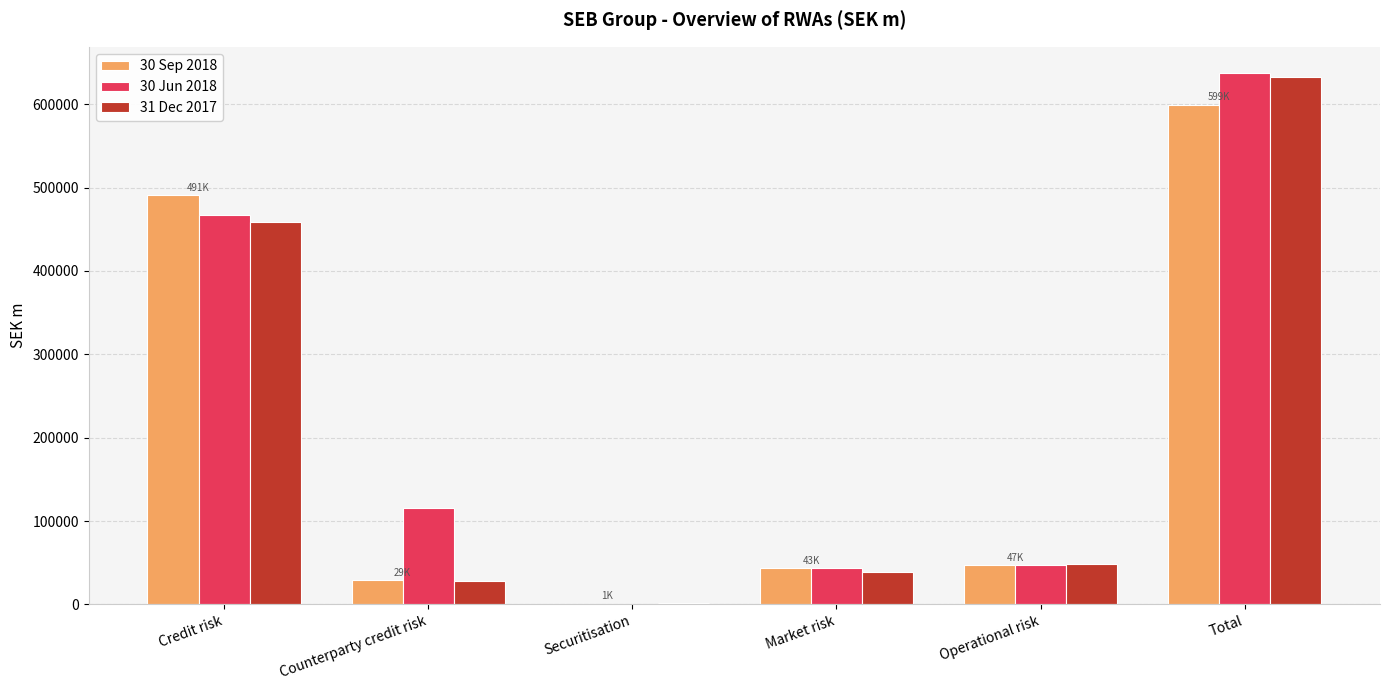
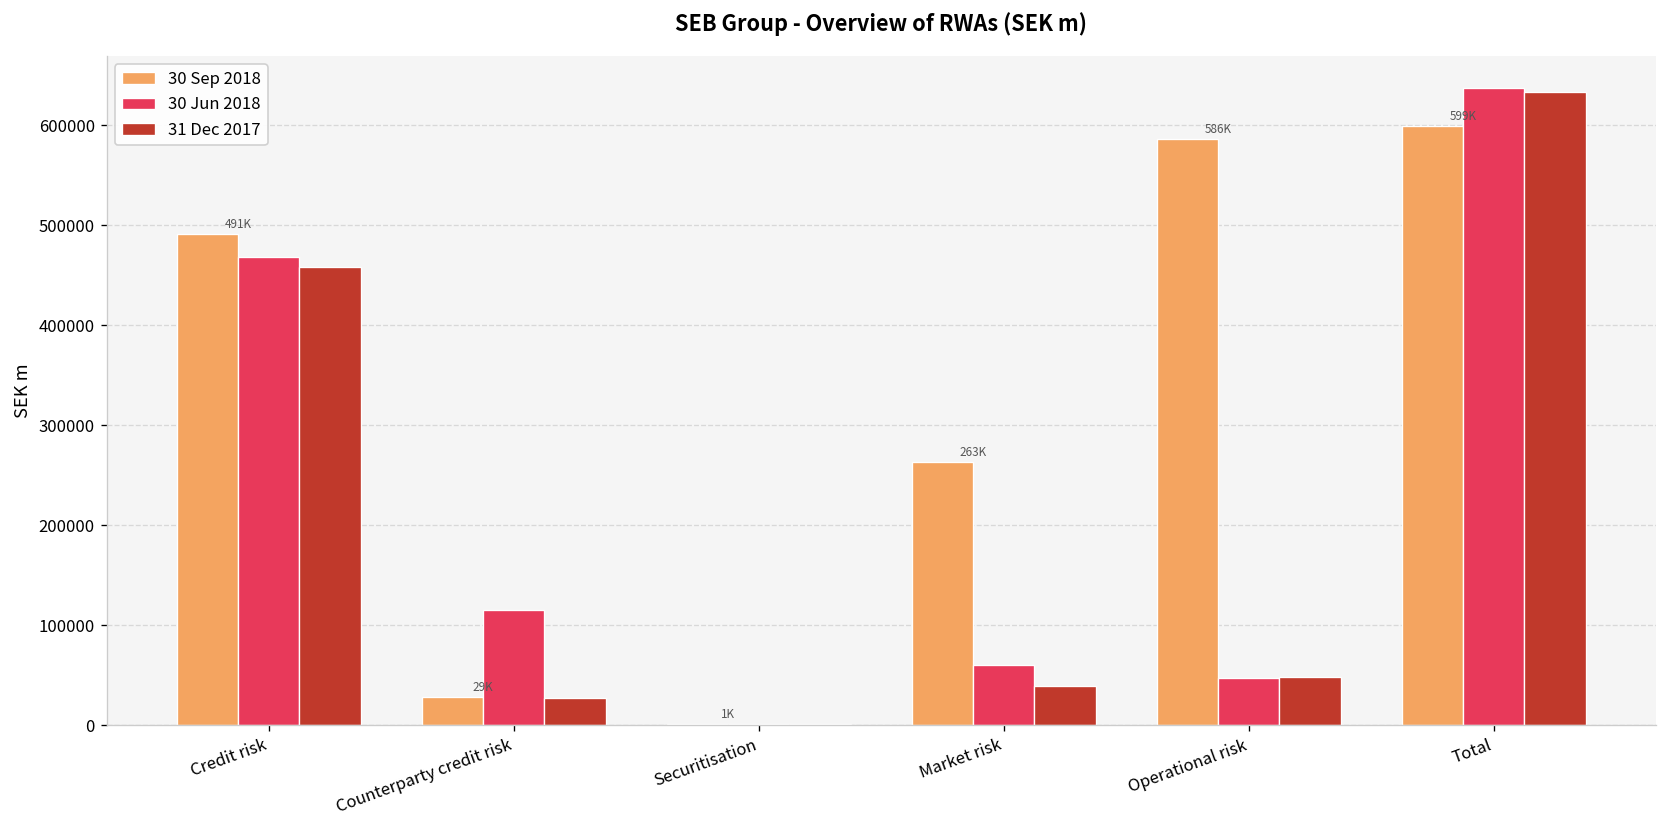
30 Sep 2018, Market risk: 43K -> 263K
30 Jun 2018, Market risk: 40000 -> 60000
30 Sep 2018, Operational risk: 47K -> 586K
